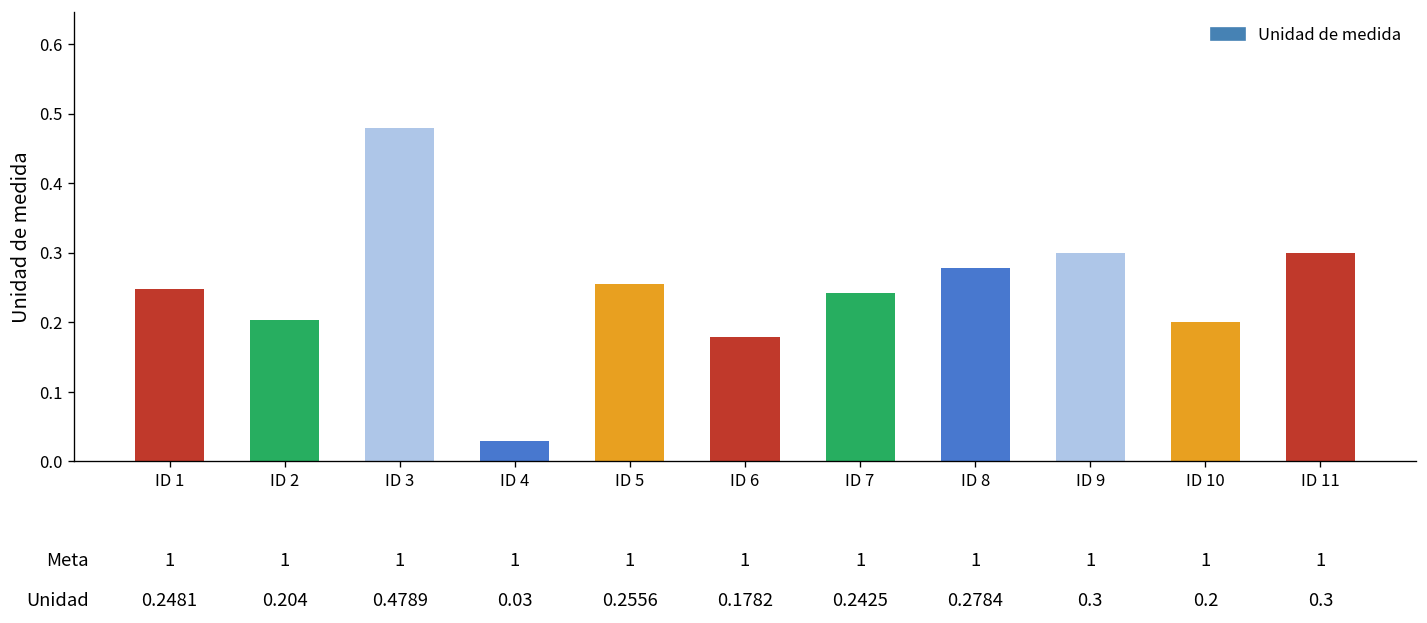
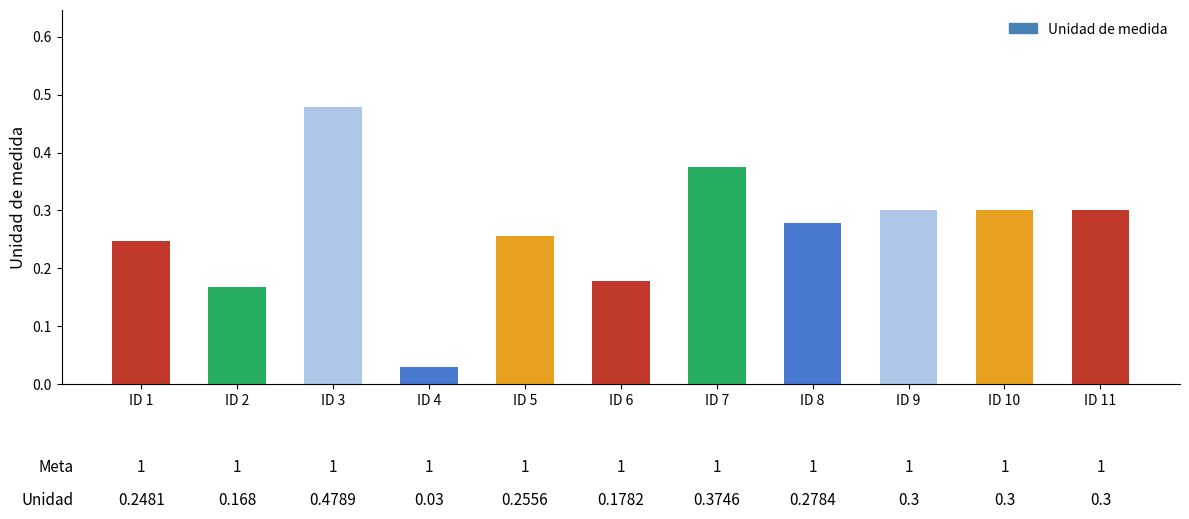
ID 2: 0.204 -> 0.168
ID 7: 0.2425 -> 0.3746
ID 10: 0.2 -> 0.3
